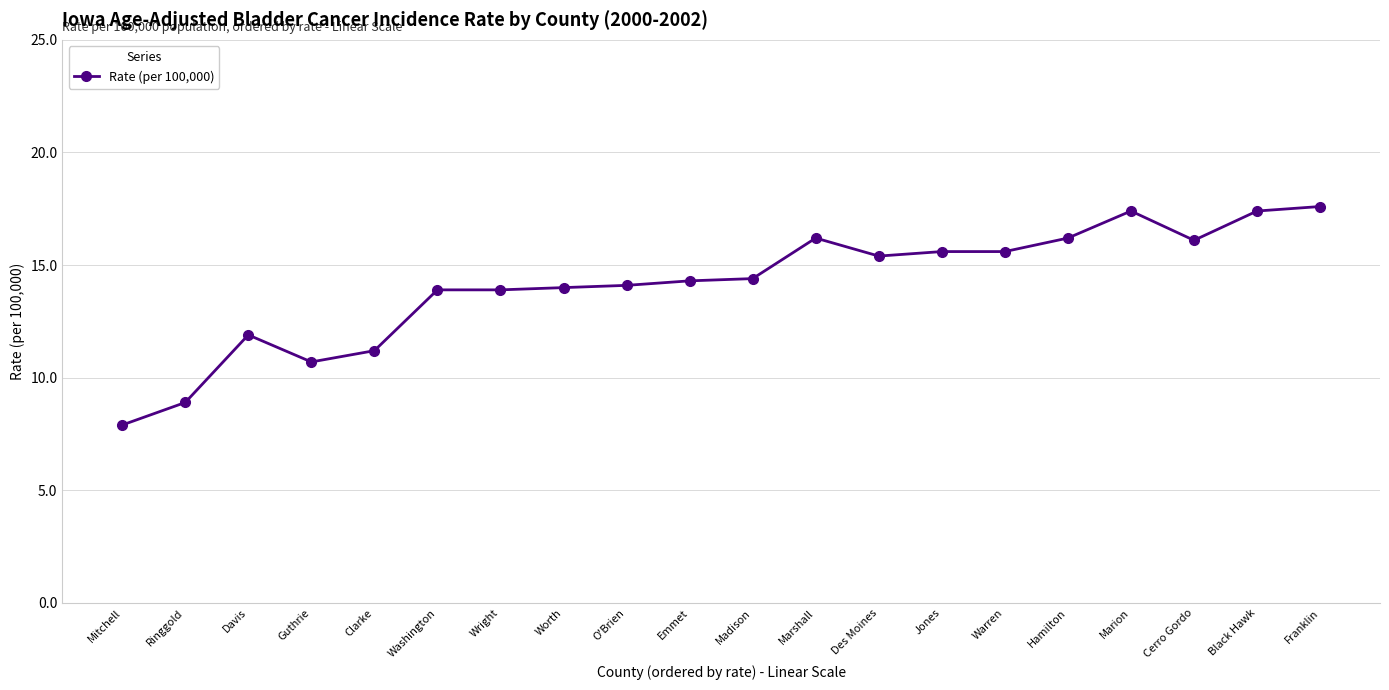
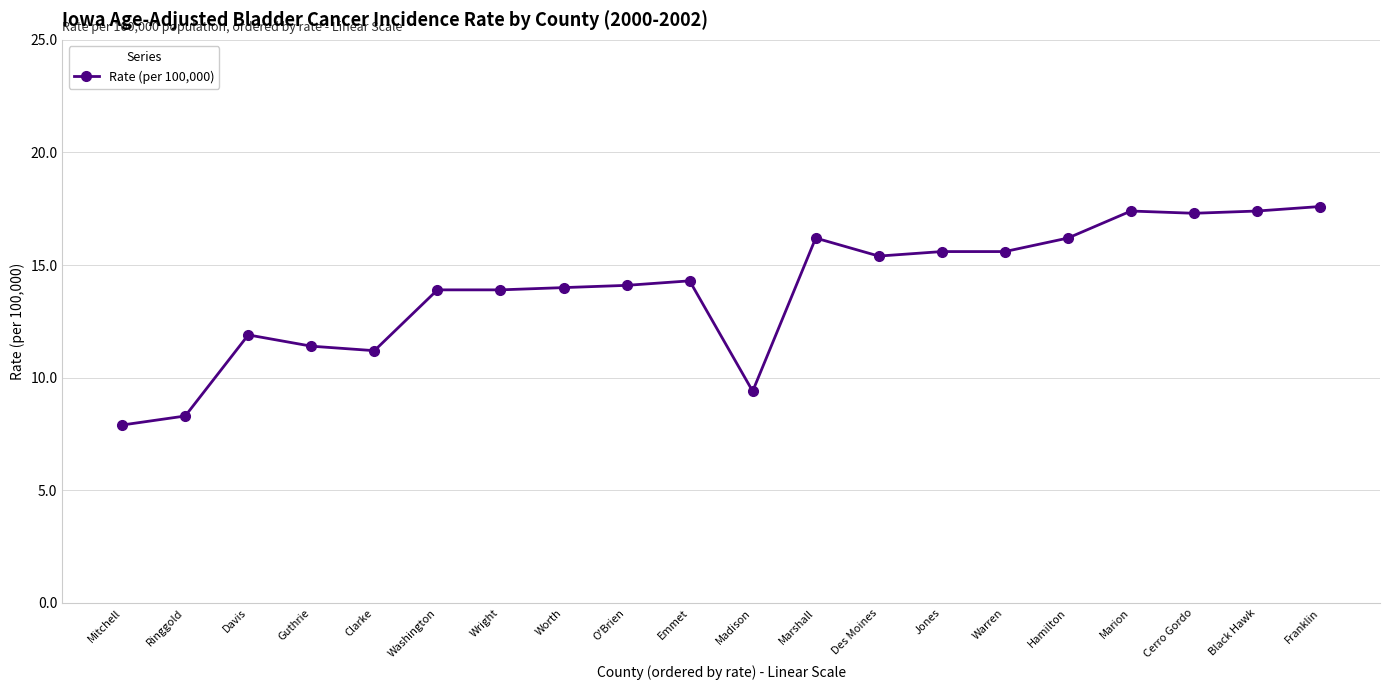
Ringgold: 8.9 -> 8.3
Guthrie: 10.7 -> 11.4
Madison: 14.4 -> 9.4
Cerro Gordo: 16.1 -> 17.3
